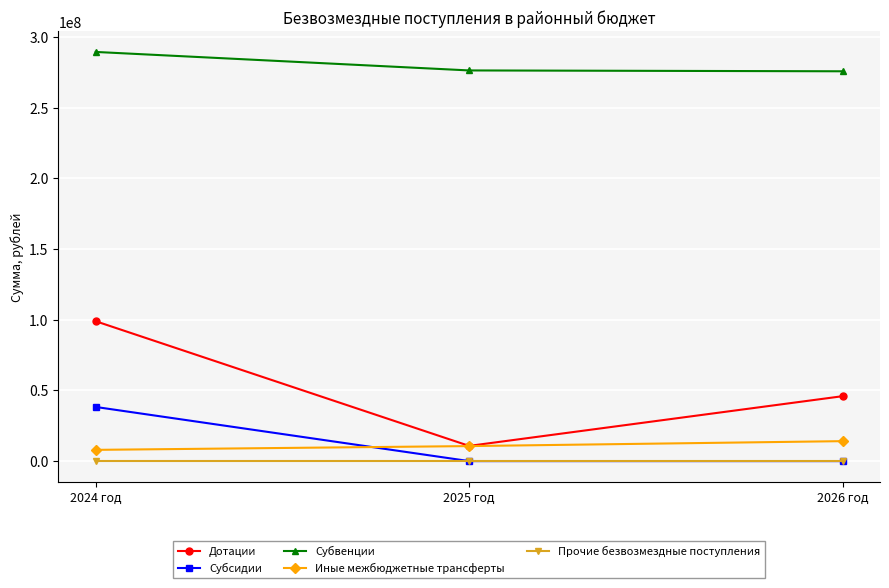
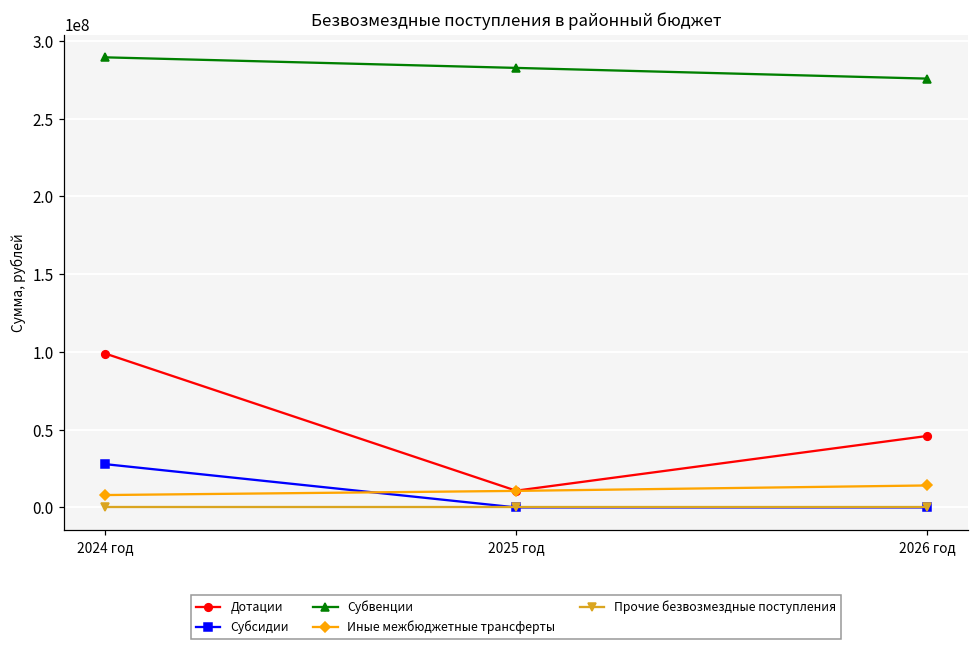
Субсидии, 2024 год: 38000000 -> 28000000
Субвенции, 2025 год: 276000000 -> 283000000
